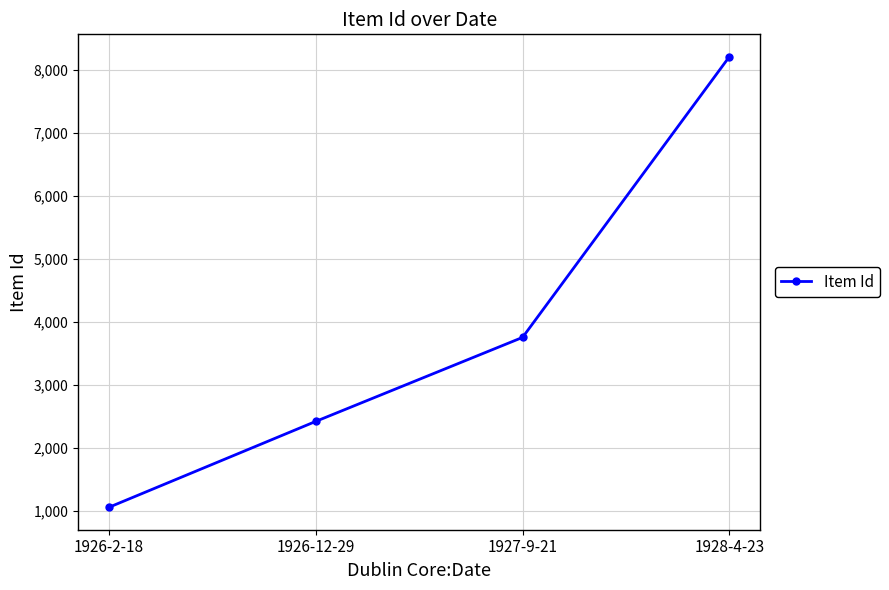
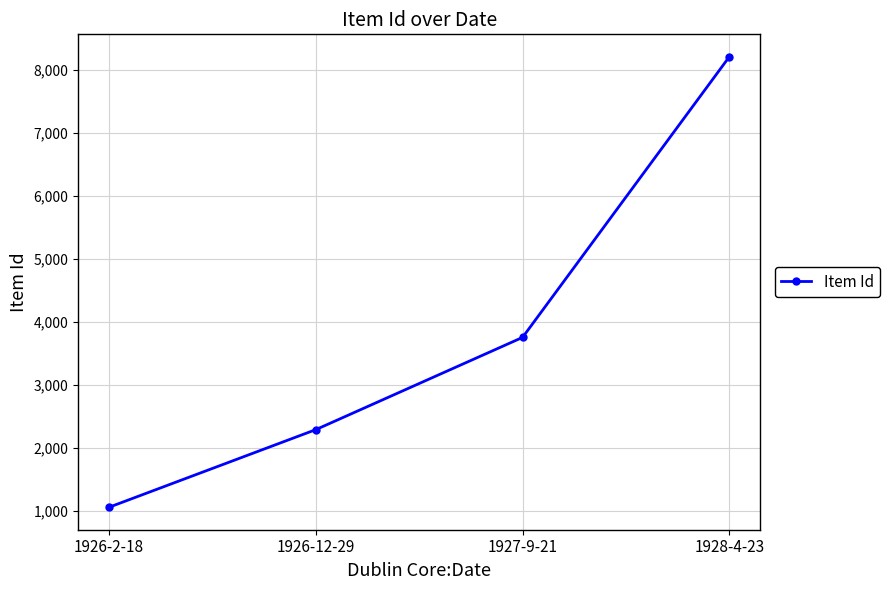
1926-12-29: 2,400 -> 2,300
